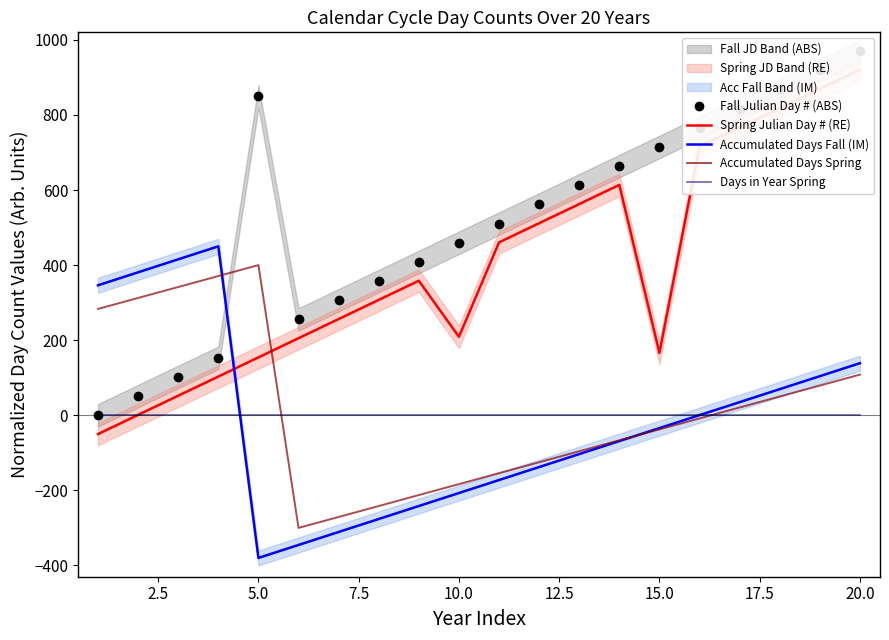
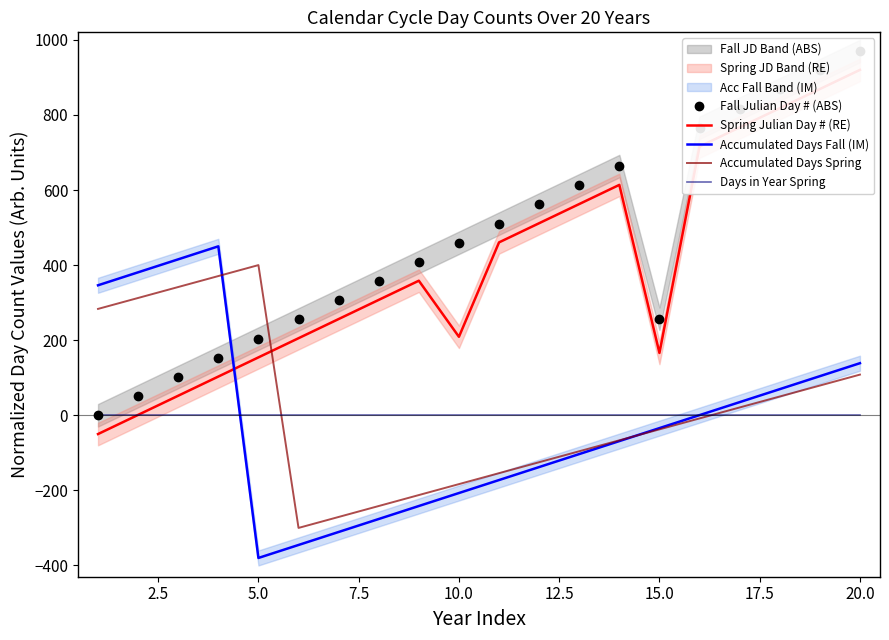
Fall Julian Day # (ABS), 5.0: 850 -> 200
Fall Julian Day # (ABS), 15.0: 710 -> 260
